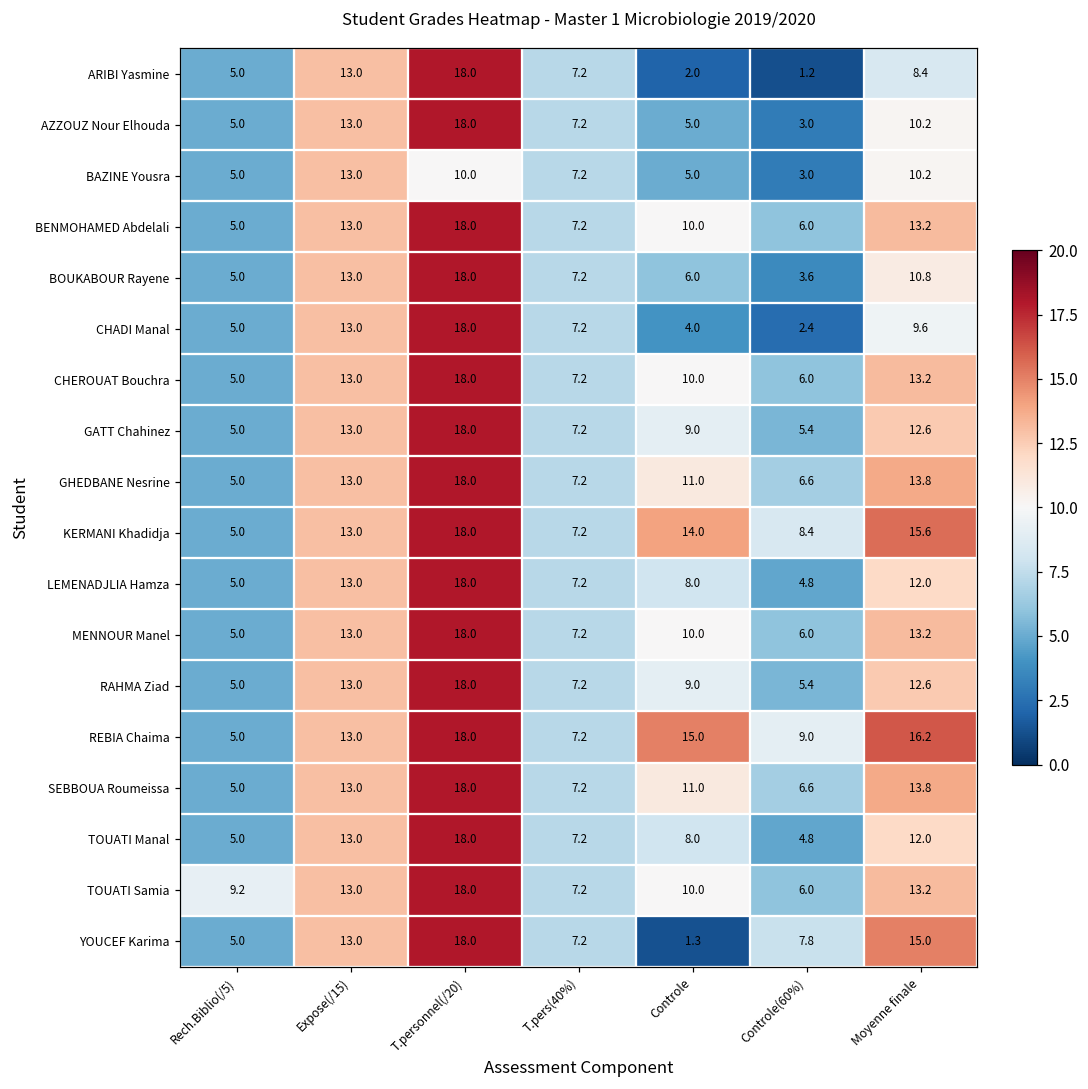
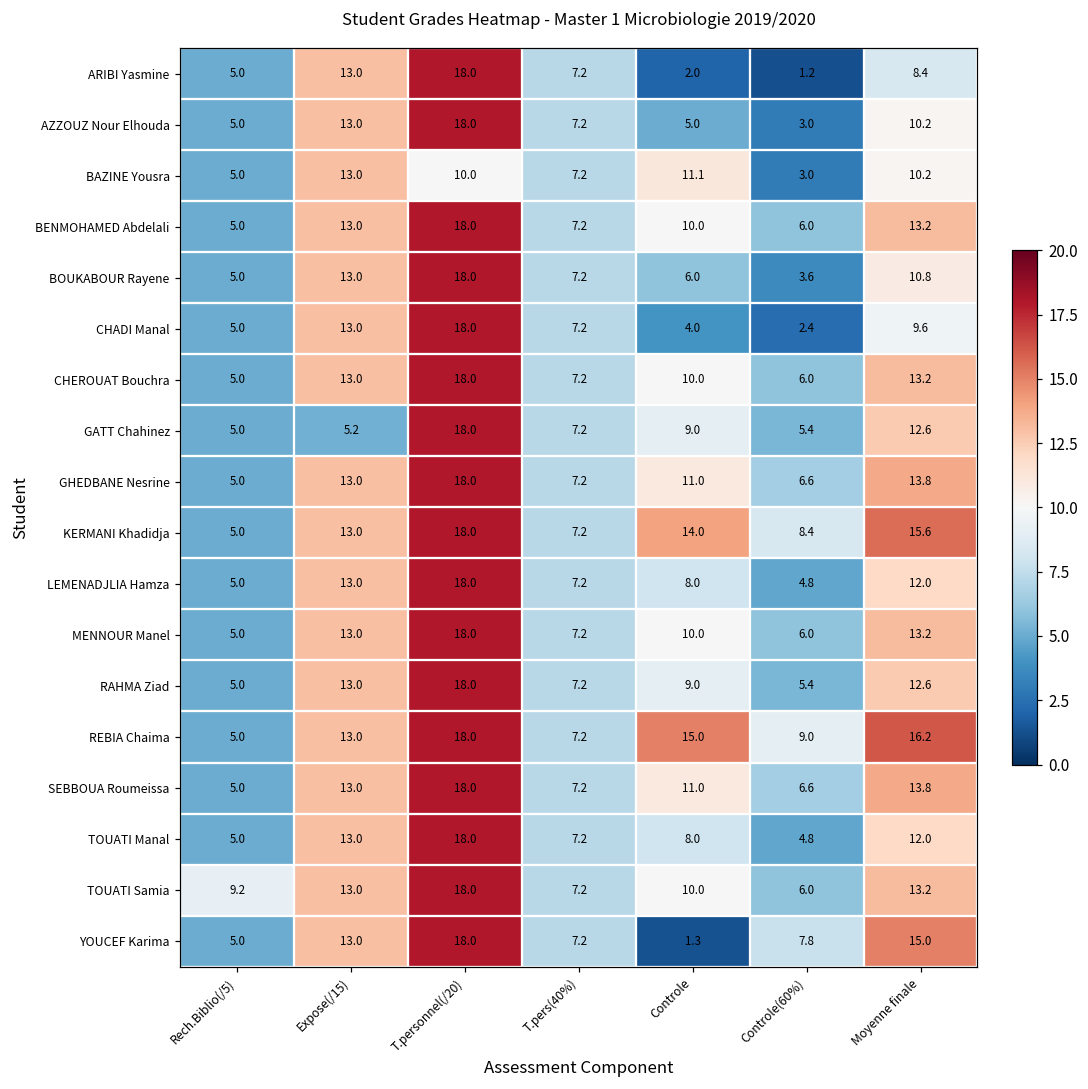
BAZINE Yousra, Controle: 5.0 -> 11.1
GATT Chahinez, Expose(/15): 13.0 -> 5.2
